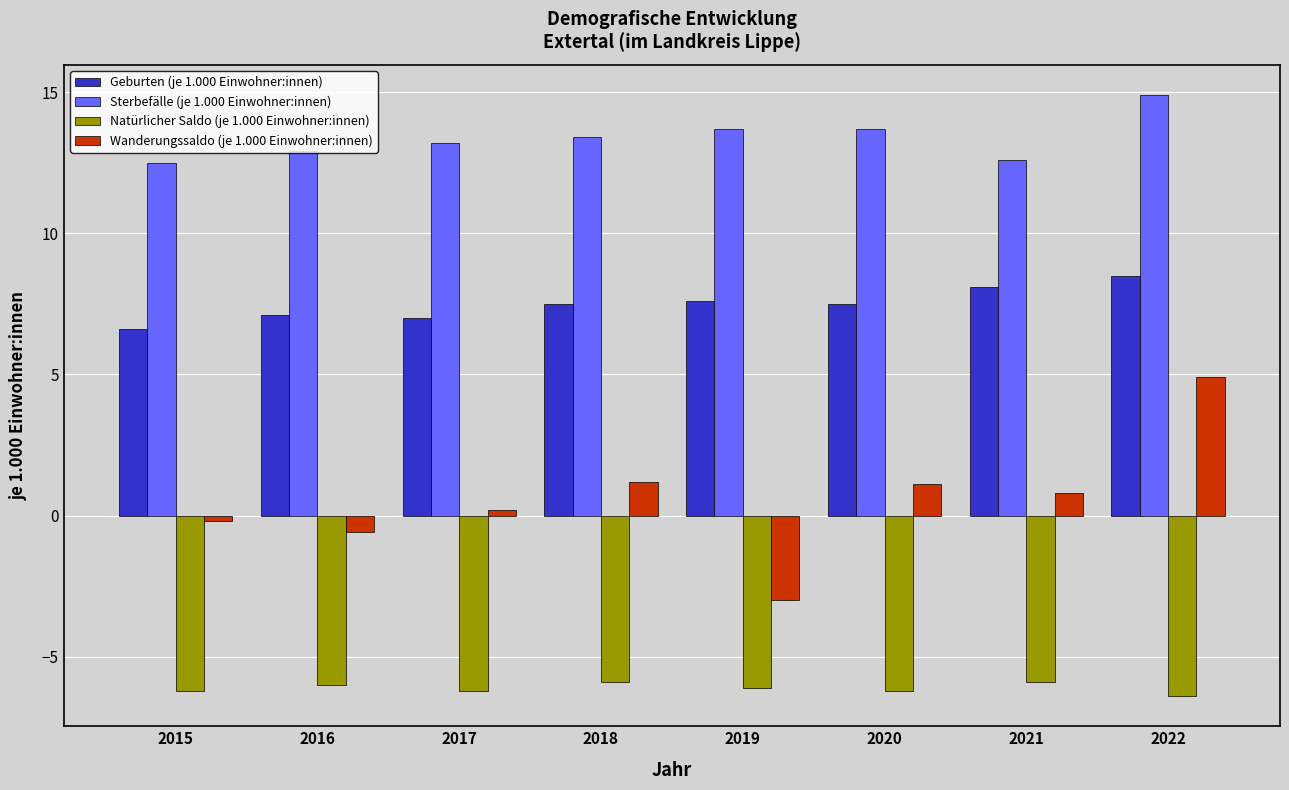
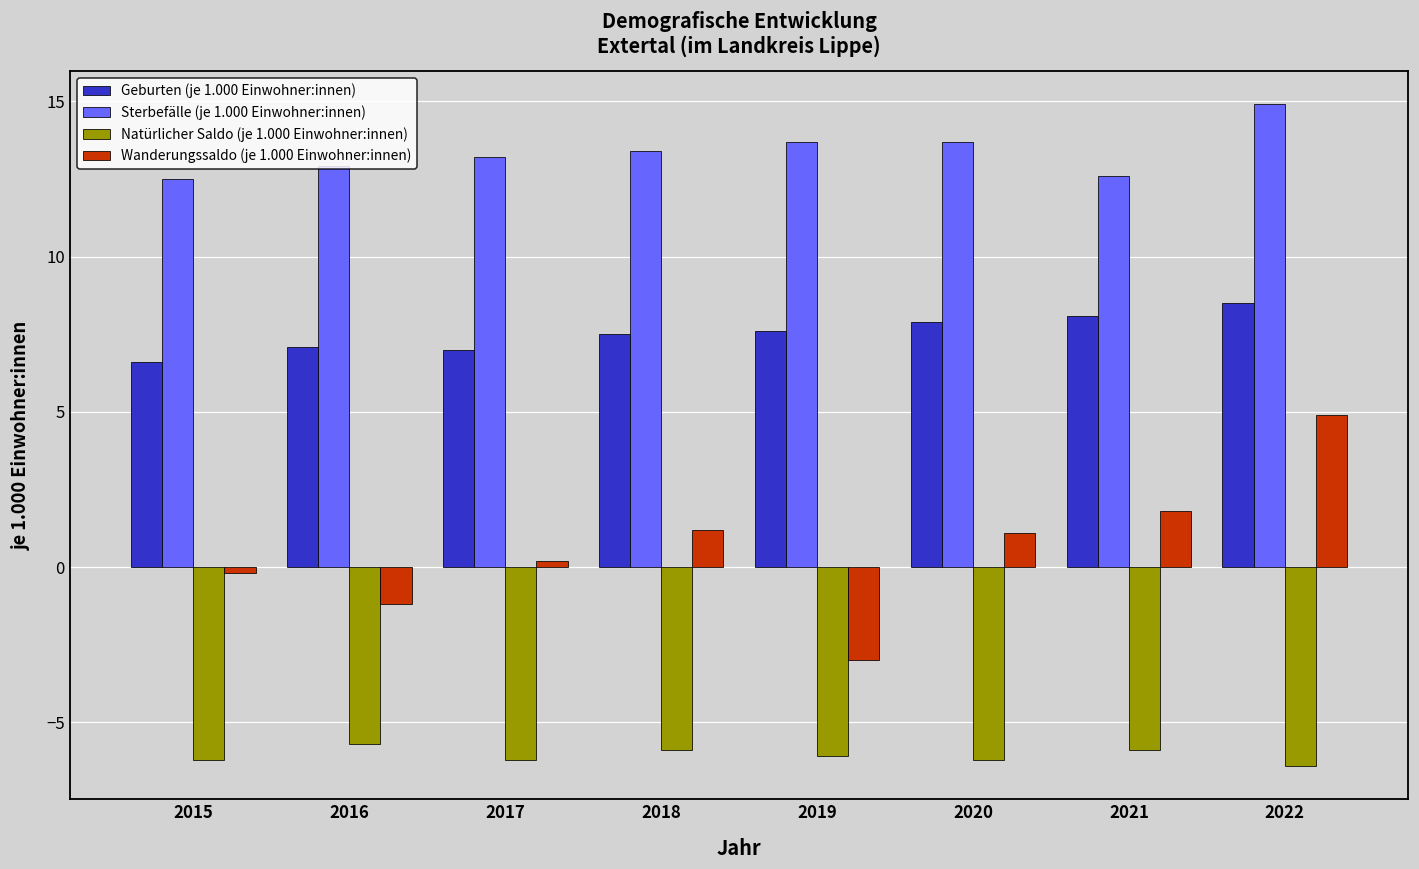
Natürlicher Saldo (je 1.000 Einwohner:innen), 2016: -6.0 -> -5.7
Wanderungssaldo (je 1.000 Einwohner:innen), 2016: -0.6 -> -1.2
Geburten (je 1.000 Einwohner:innen), 2020: 7.5 -> 7.9
Wanderungssaldo (je 1.000 Einwohner:innen), 2021: 0.8 -> 1.8
